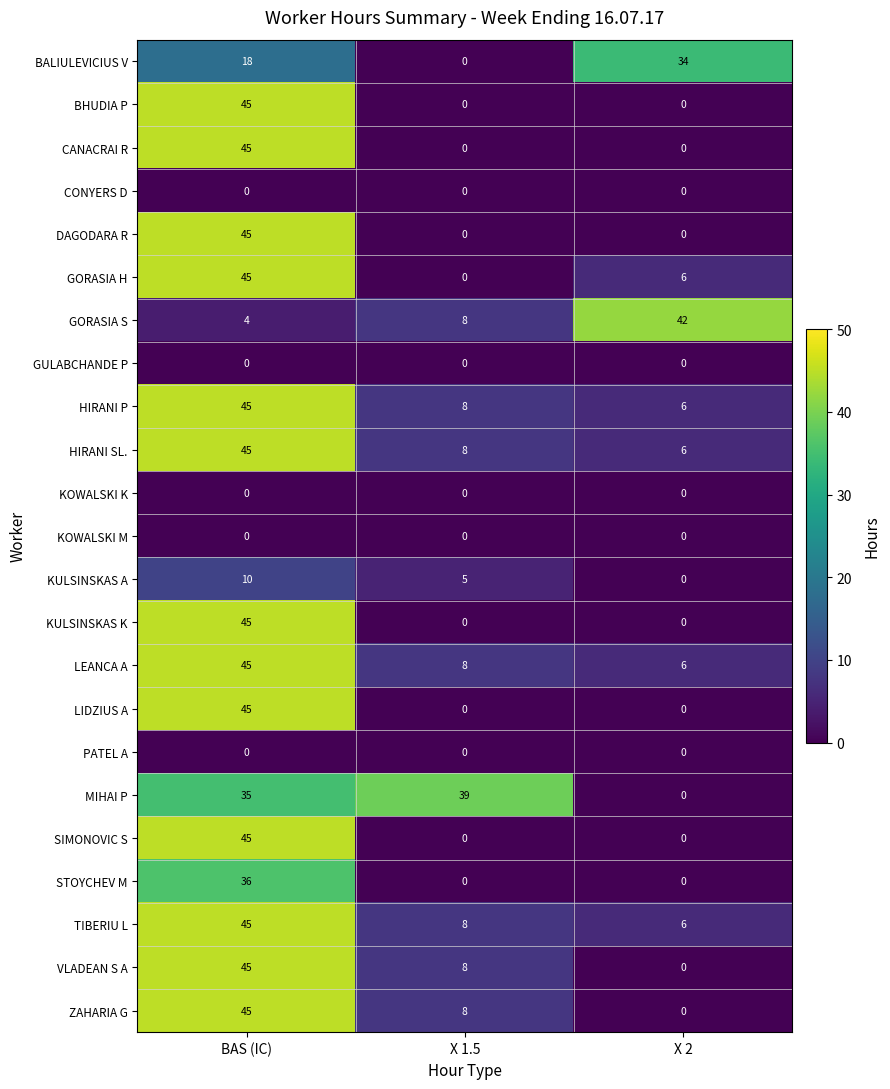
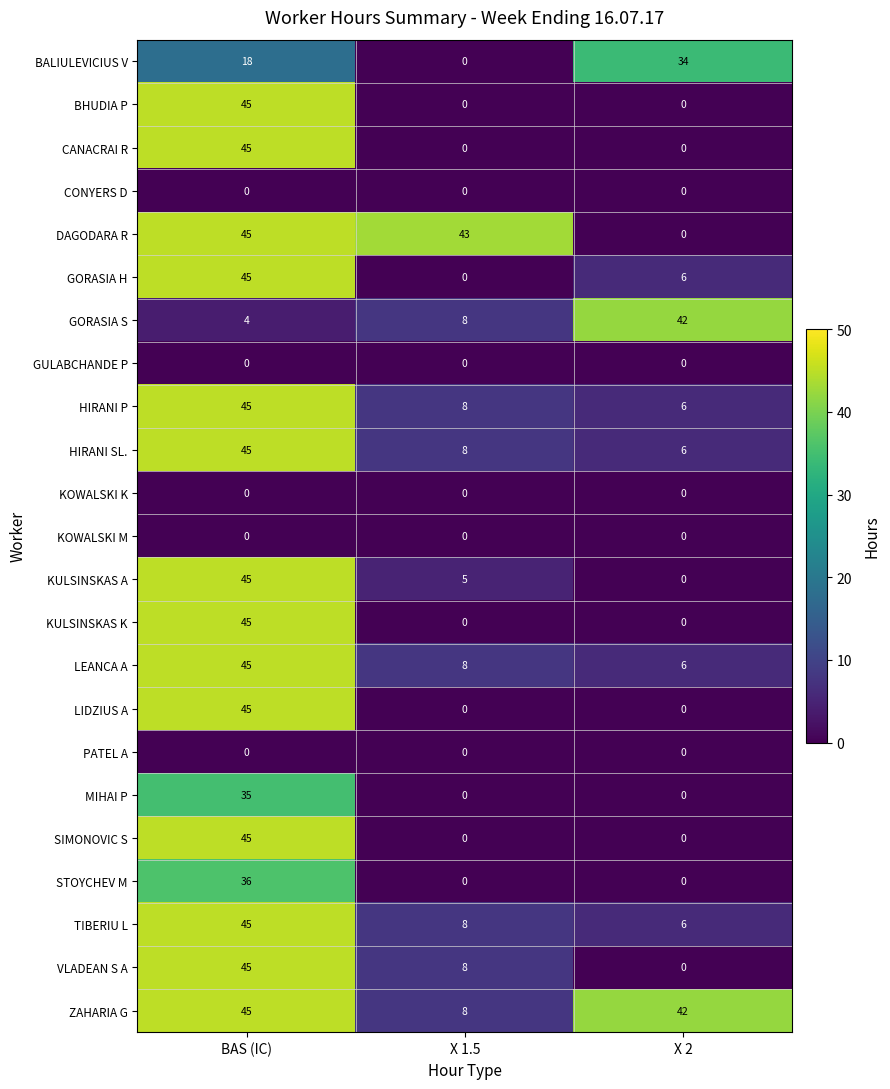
DAGODARA R, X 1.5: 0 -> 43
KULSINSKAS A, BAS (IC): 10 -> 45
MIHAI P, X 1.5: 39 -> 0
ZAHARIA G, X 2: 0 -> 42
